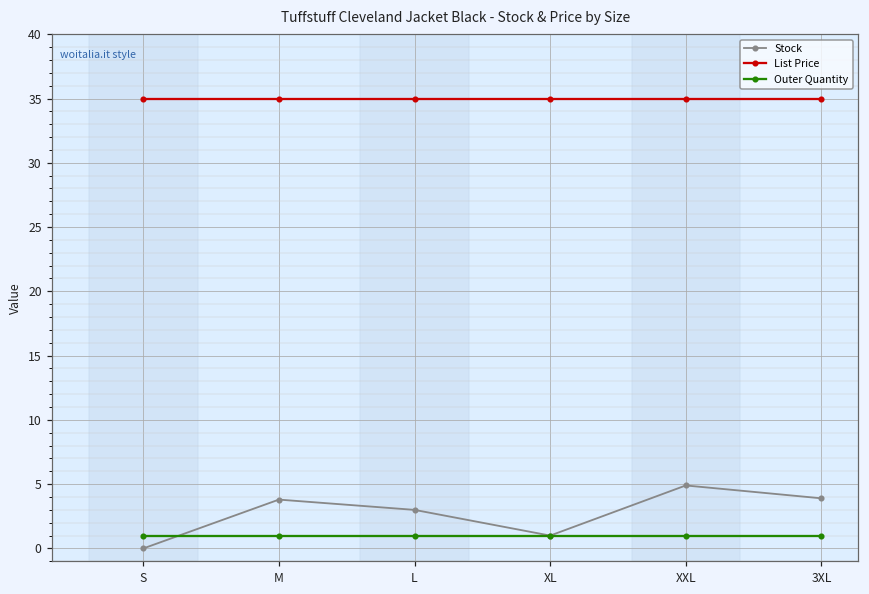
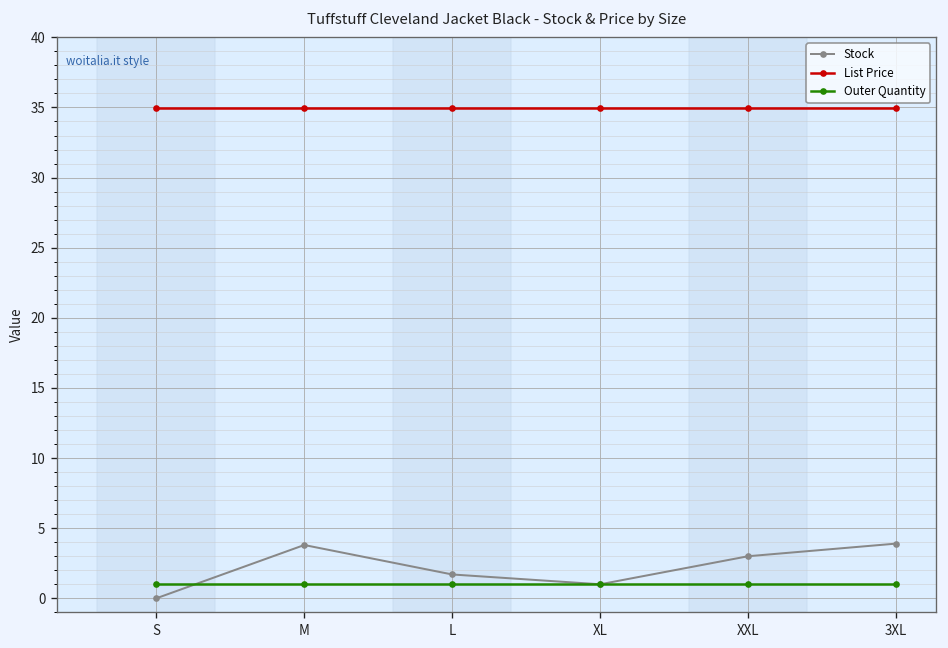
Stock, L: 3.0 -> 1.7
Stock, XXL: 4.9 -> 3.0
